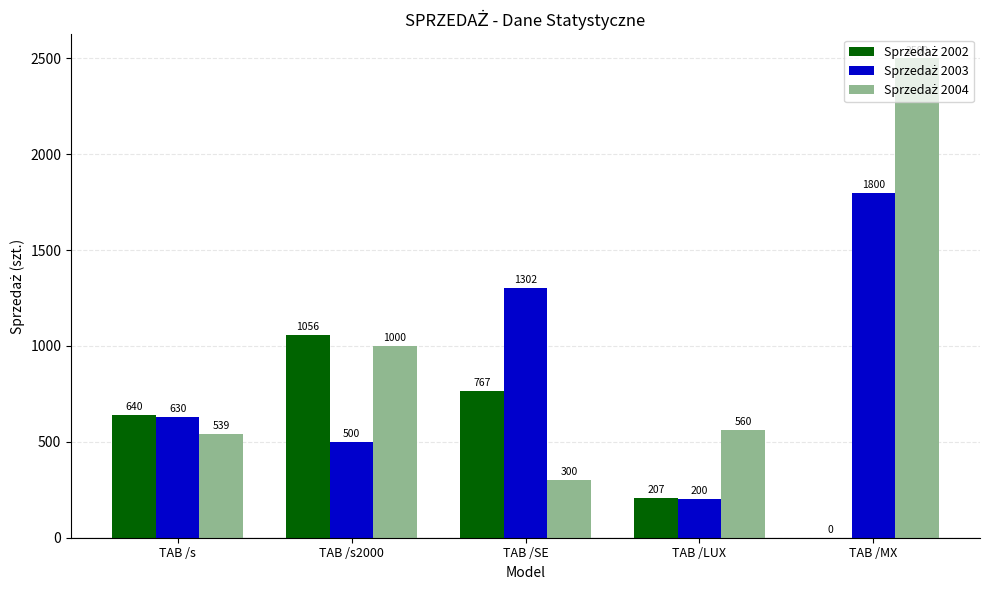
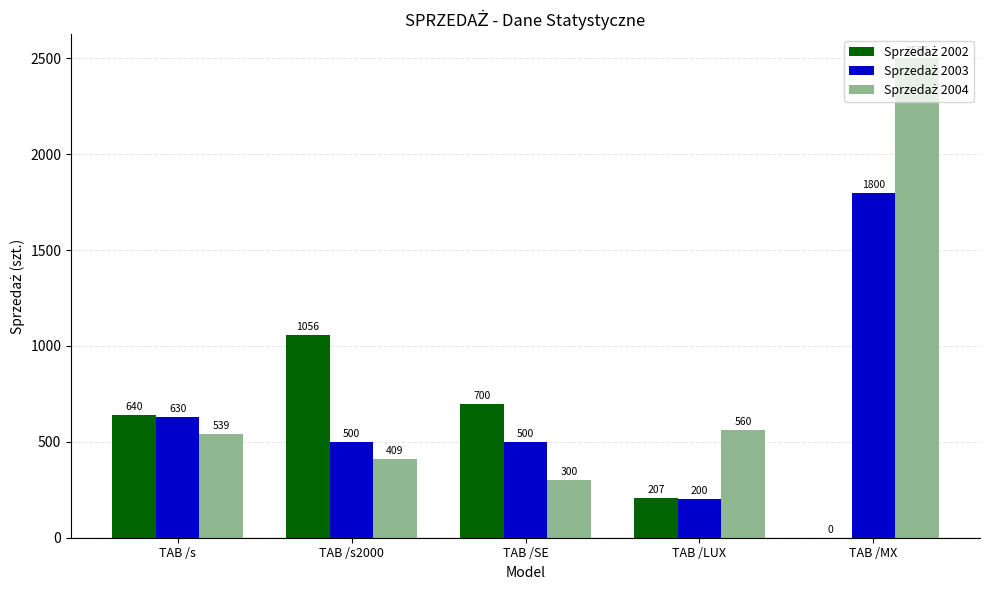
Sprzedaż 2004, TAB /s2000: 1000 -> 409
Sprzedaż 2002, TAB /SE: 767 -> 700
Sprzedaż 2003, TAB /SE: 1302 -> 500
